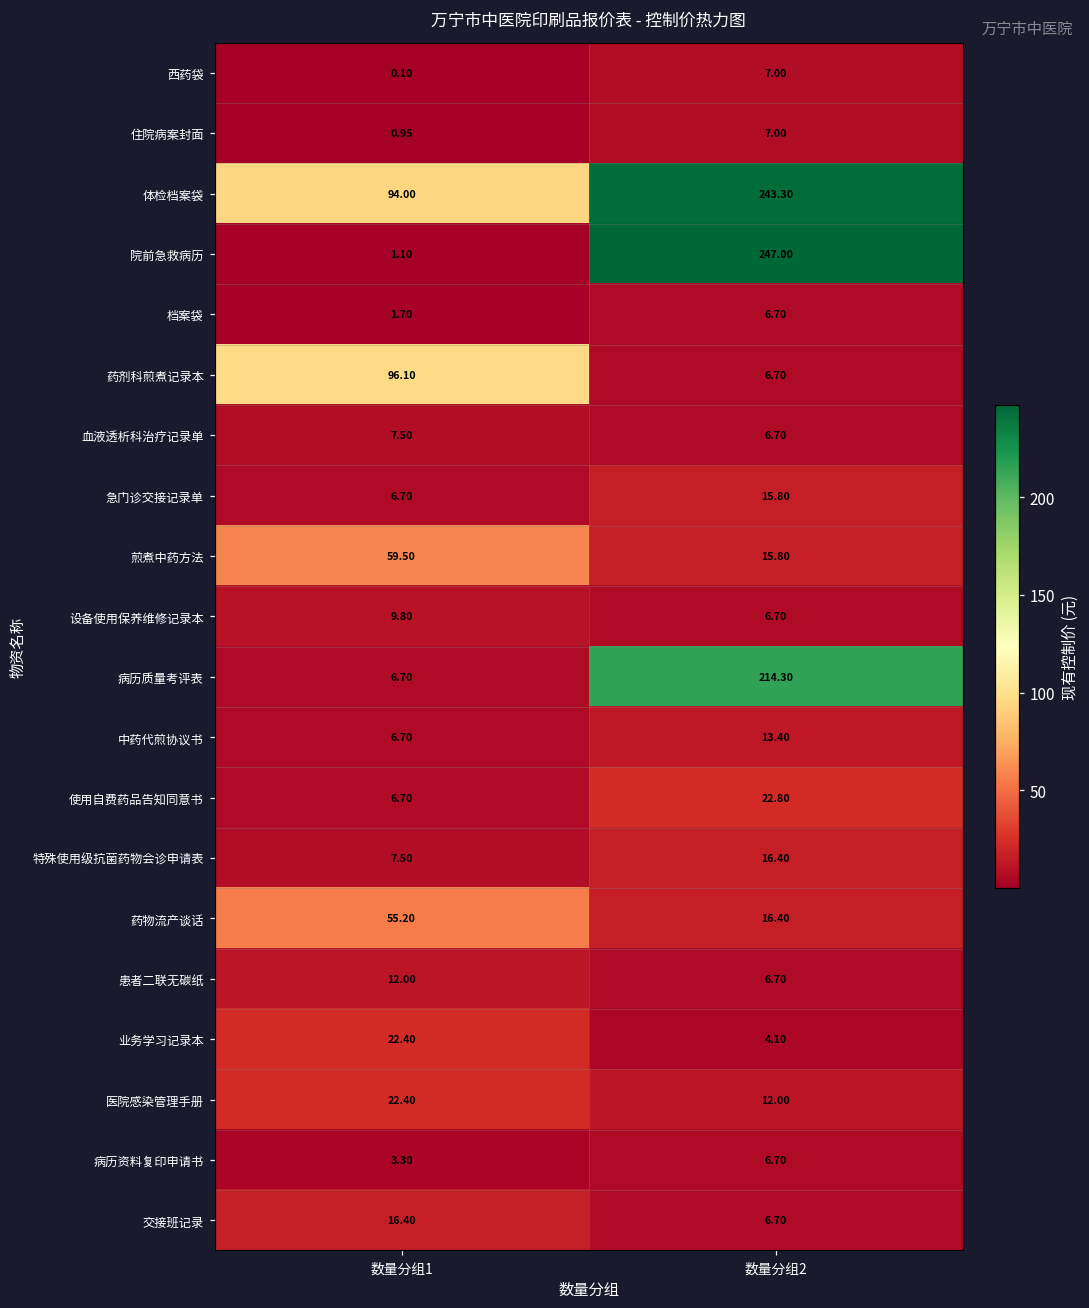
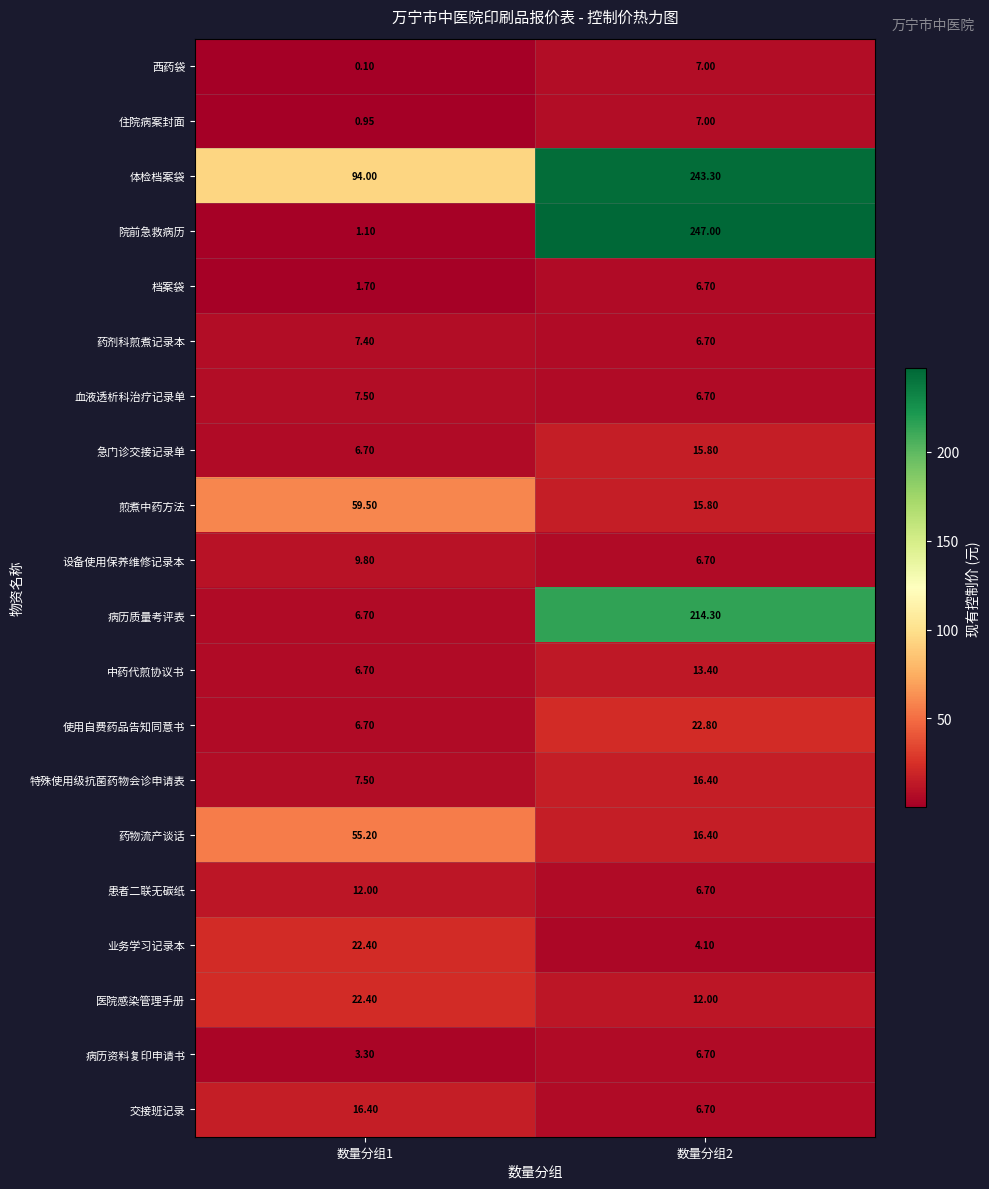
药剂科煎煮记录本, 数量分组1: 96.10 -> 7.40
